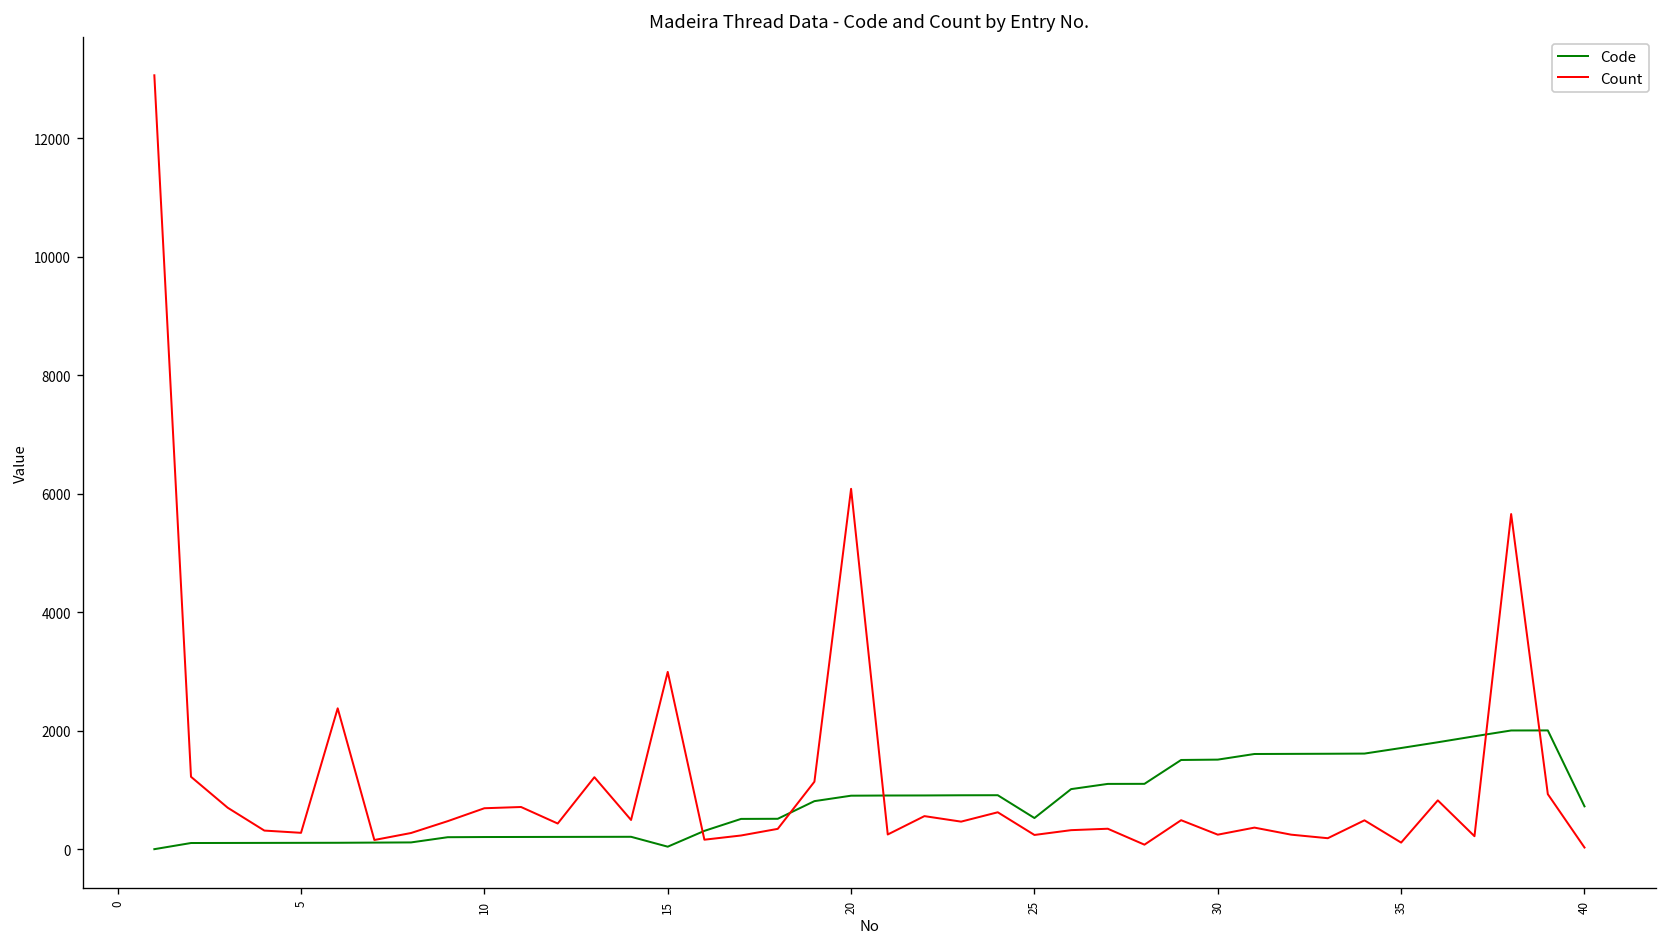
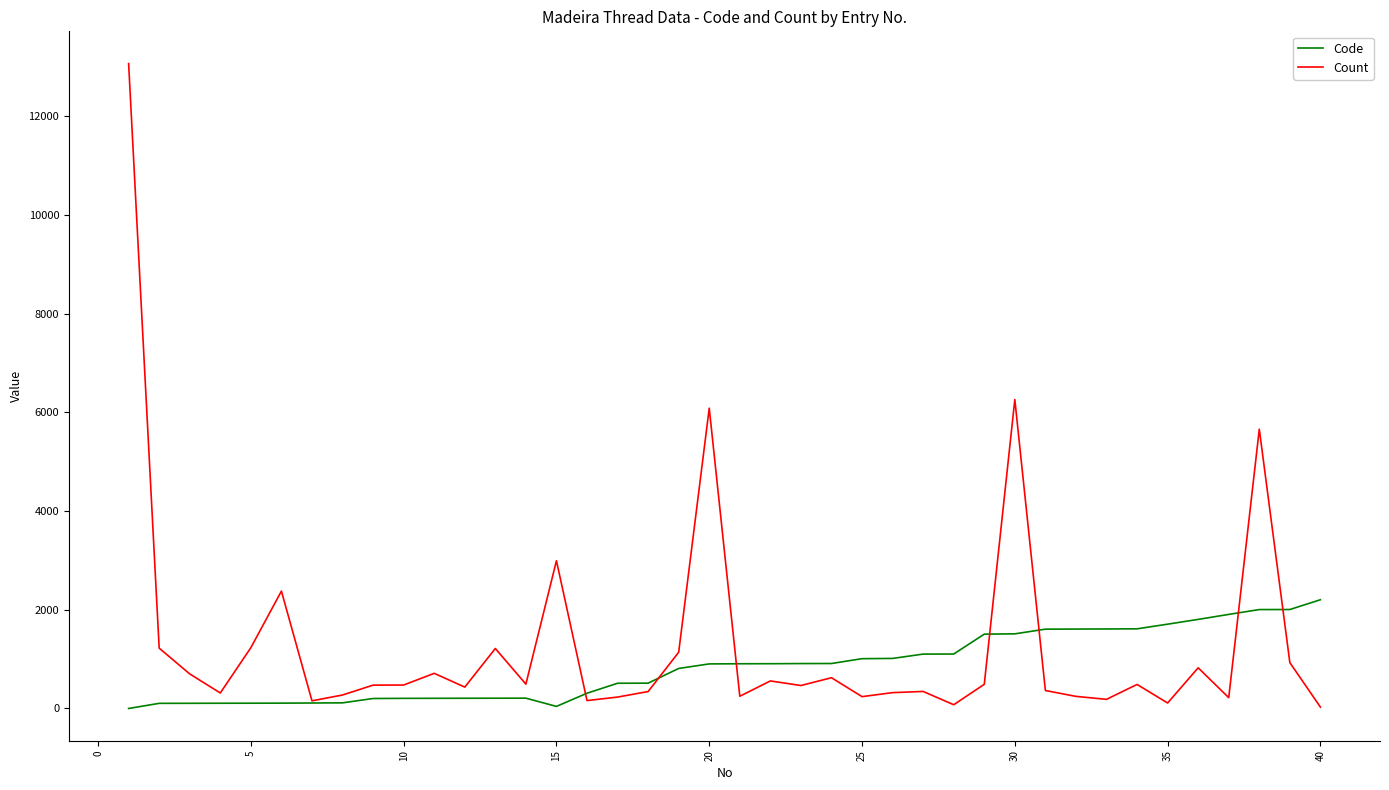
Count, 5: 300 -> 1200
Count, 10: 700 -> 500
Code, 25: 500 -> 1000
Count, 30: 200 -> 6300
Code, 40: 700 -> 2200
